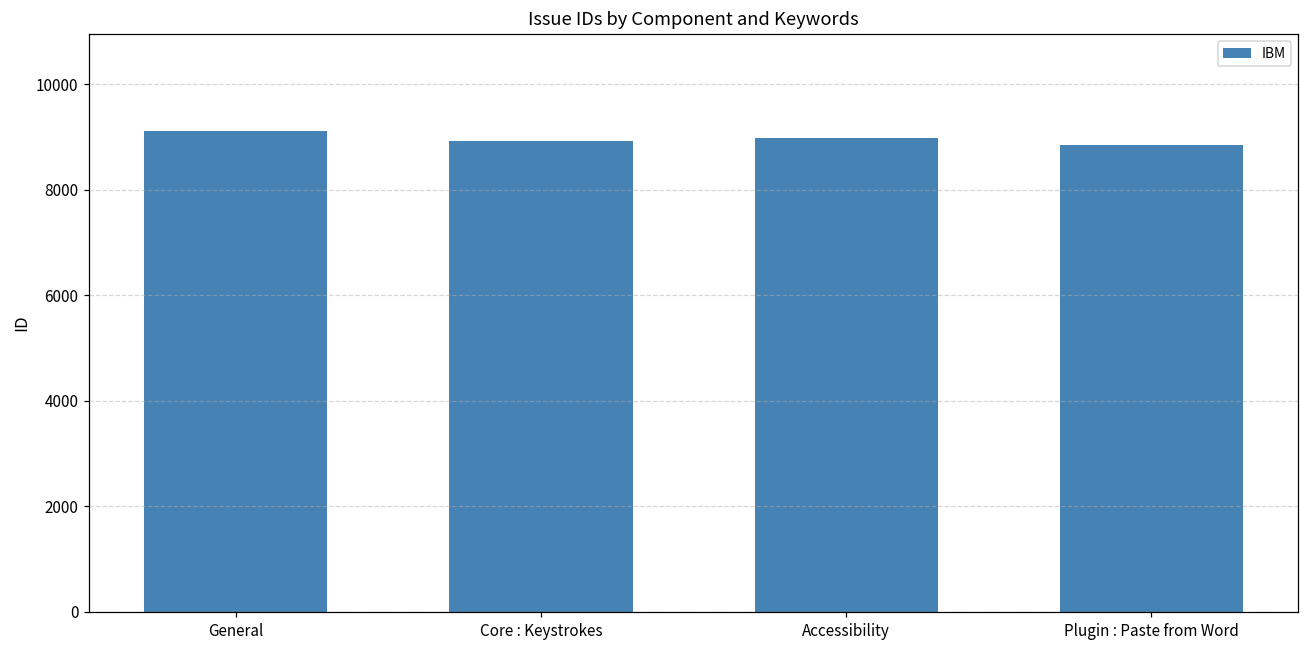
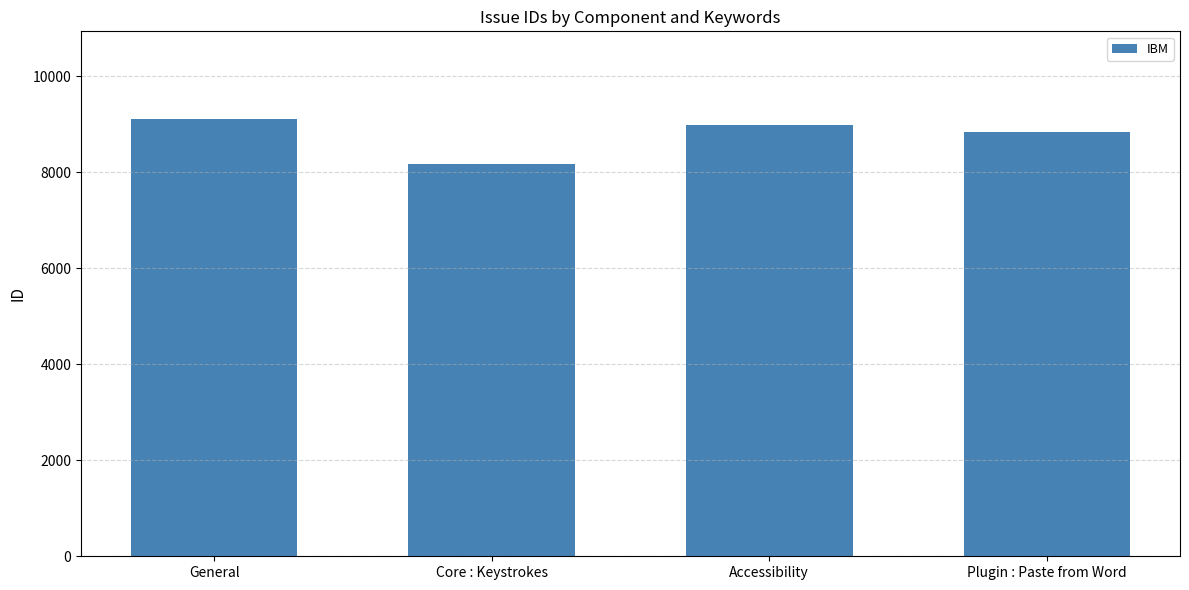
Core : Keystrokes: 8900 -> 8200
